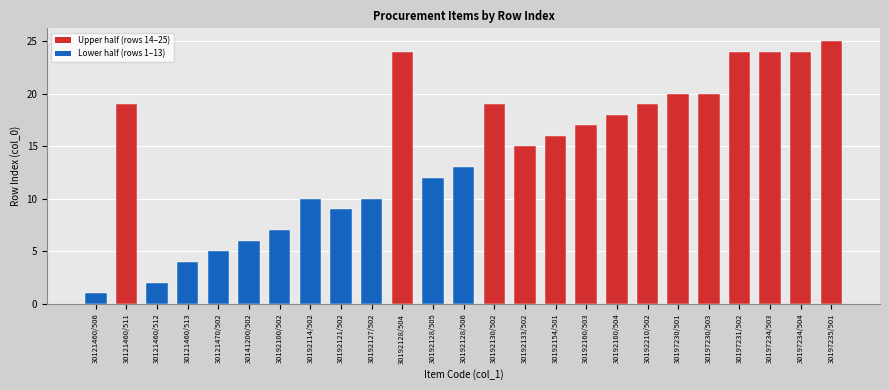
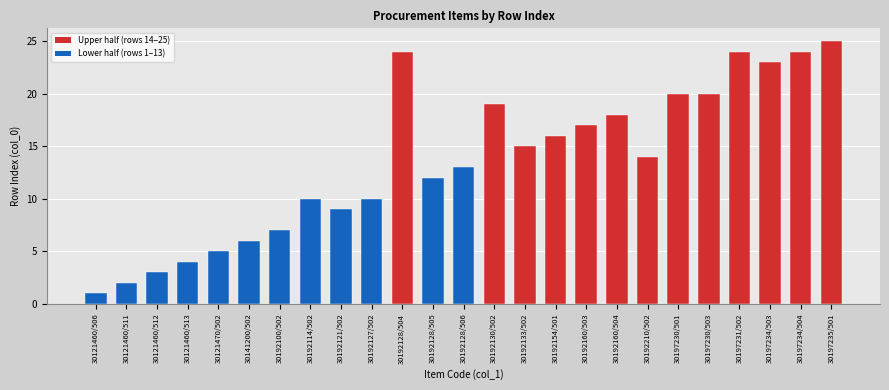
30121460/511: 19 -> 2
30121460/512: 2 -> 3
30192210/502: 19 -> 14
30197234/503: 24 -> 23
